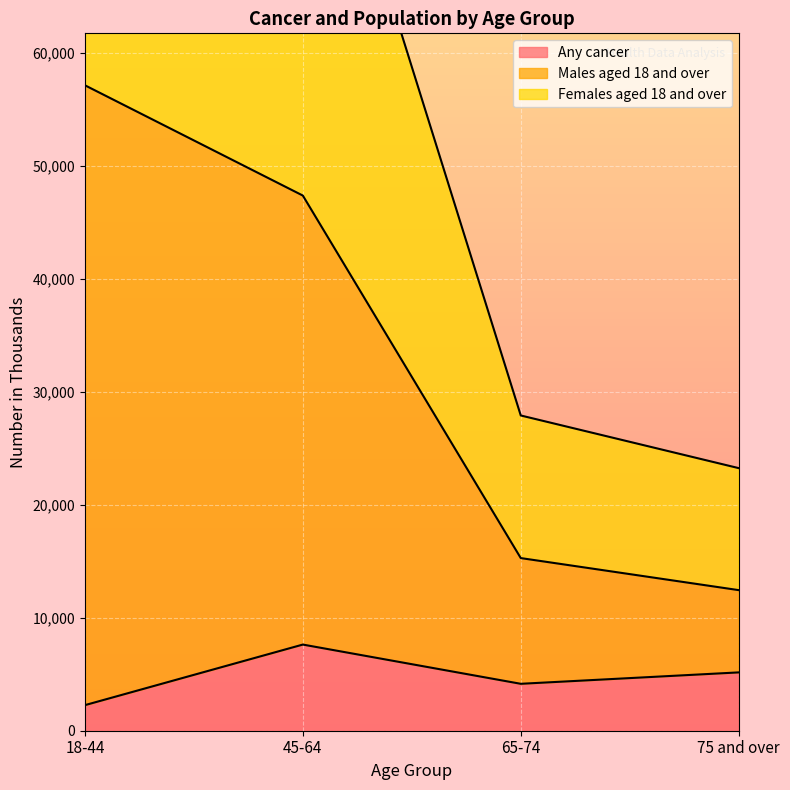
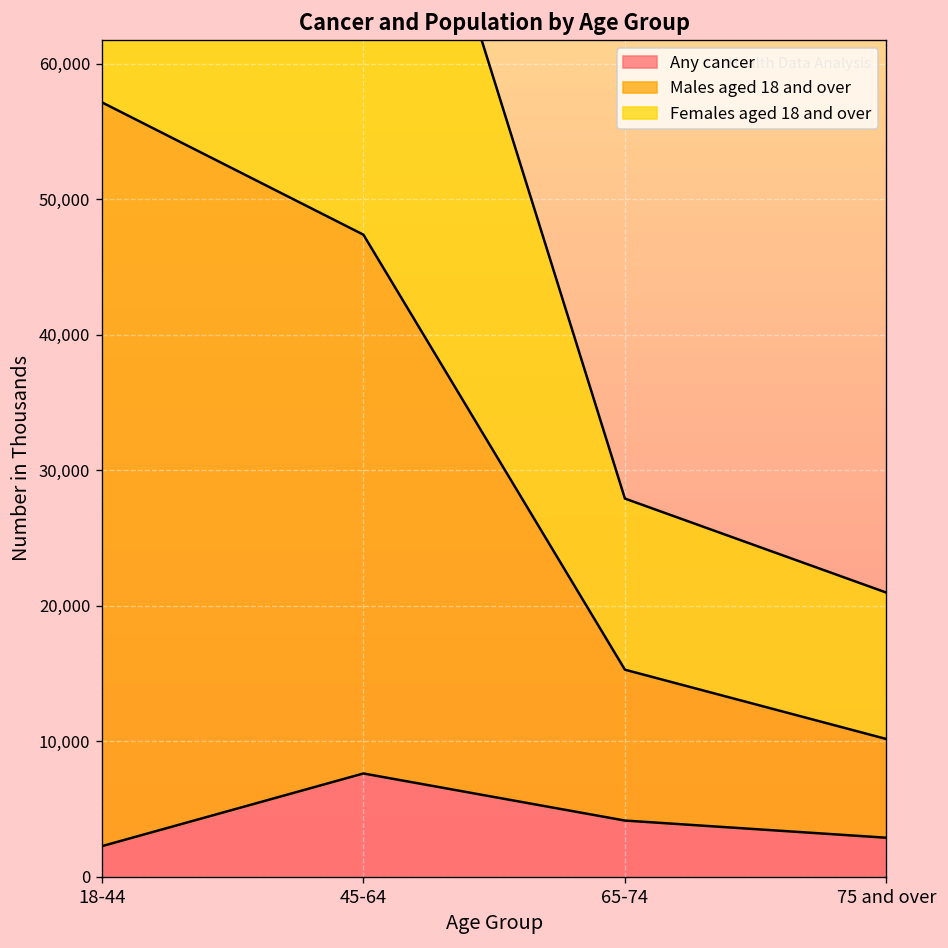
Any cancer, 75 and over: 5,200 -> 2,900
